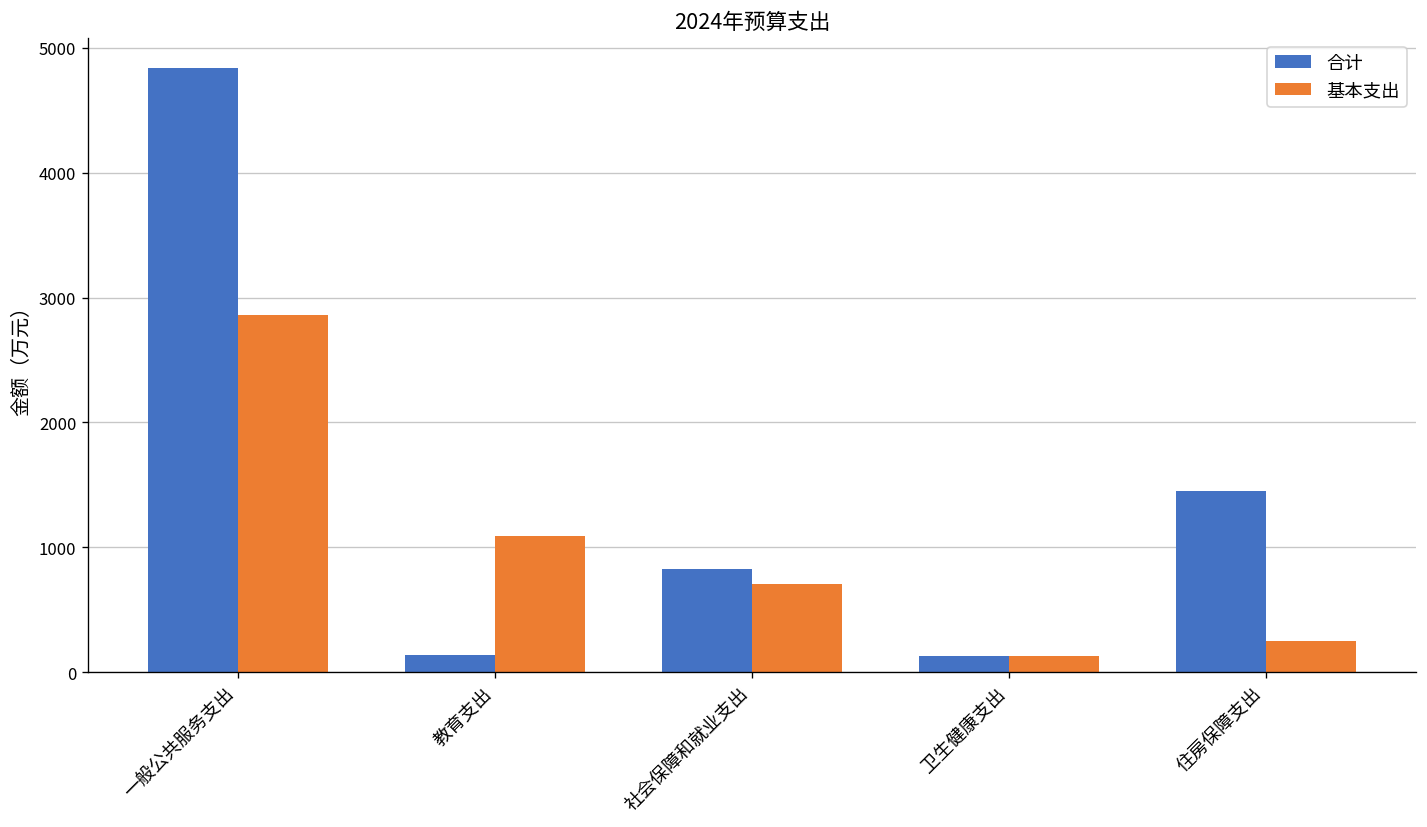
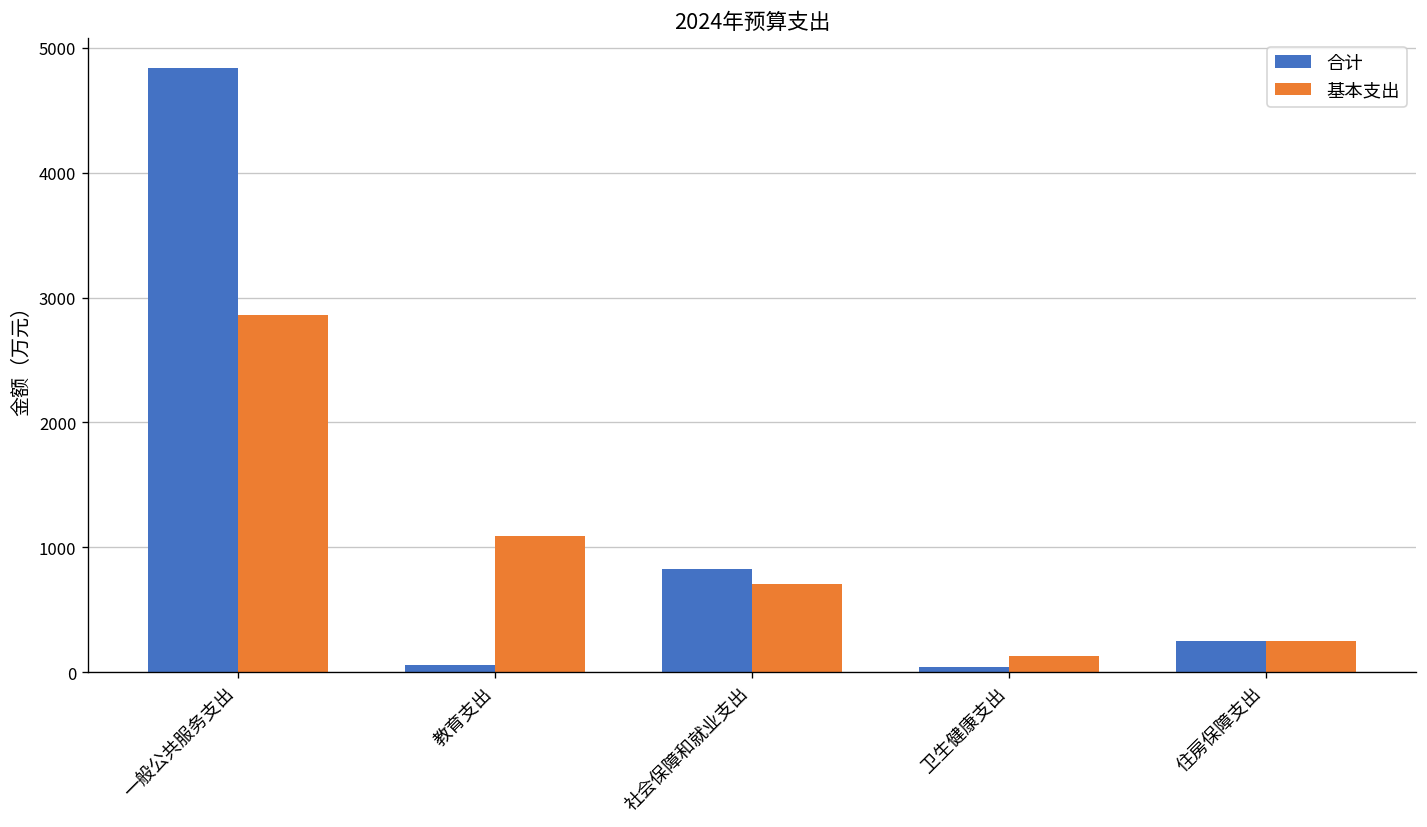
合计, 教育支出: 140 -> 60
合计, 卫生健康支出: 130 -> 50
合计, 住房保障支出: 1450 -> 250
